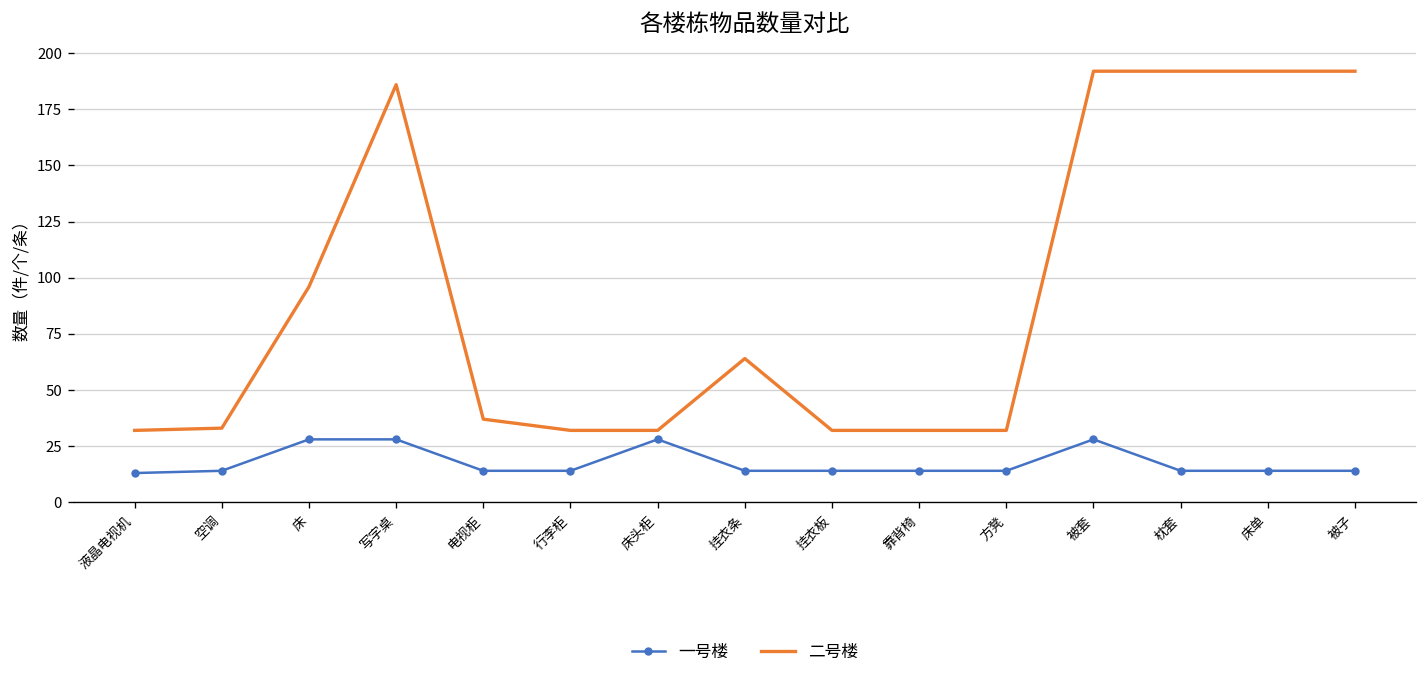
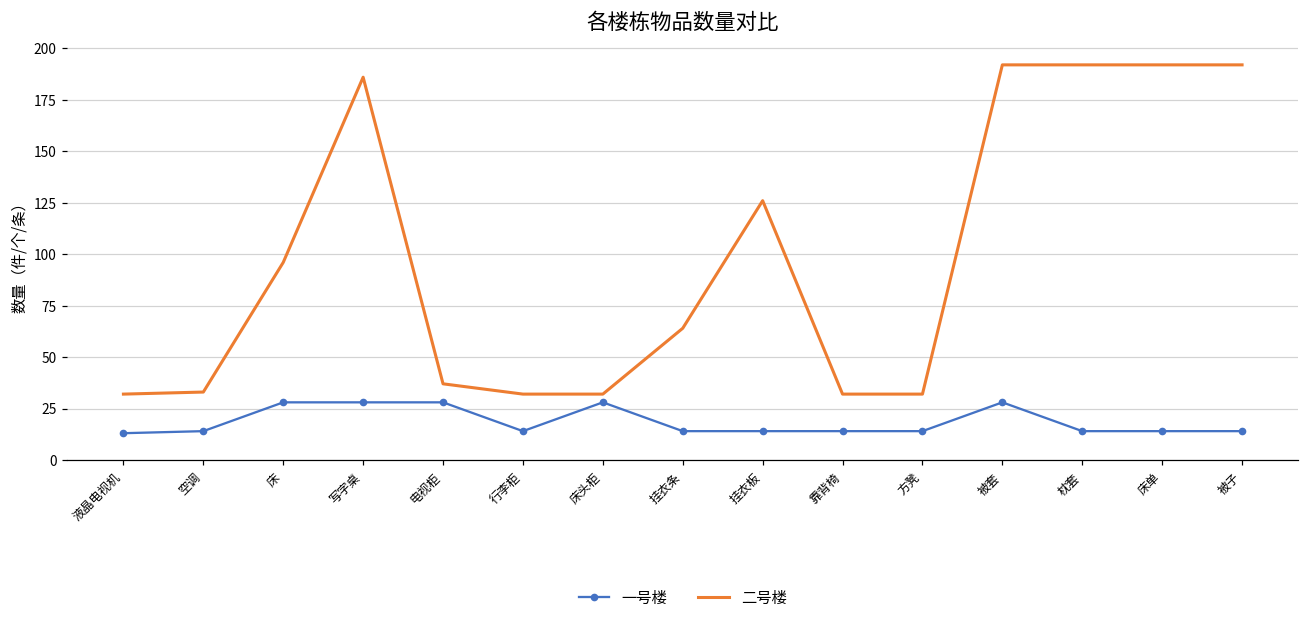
一号楼, 电视柜: 14 -> 28
二号楼, 挂衣板: 32 -> 126
